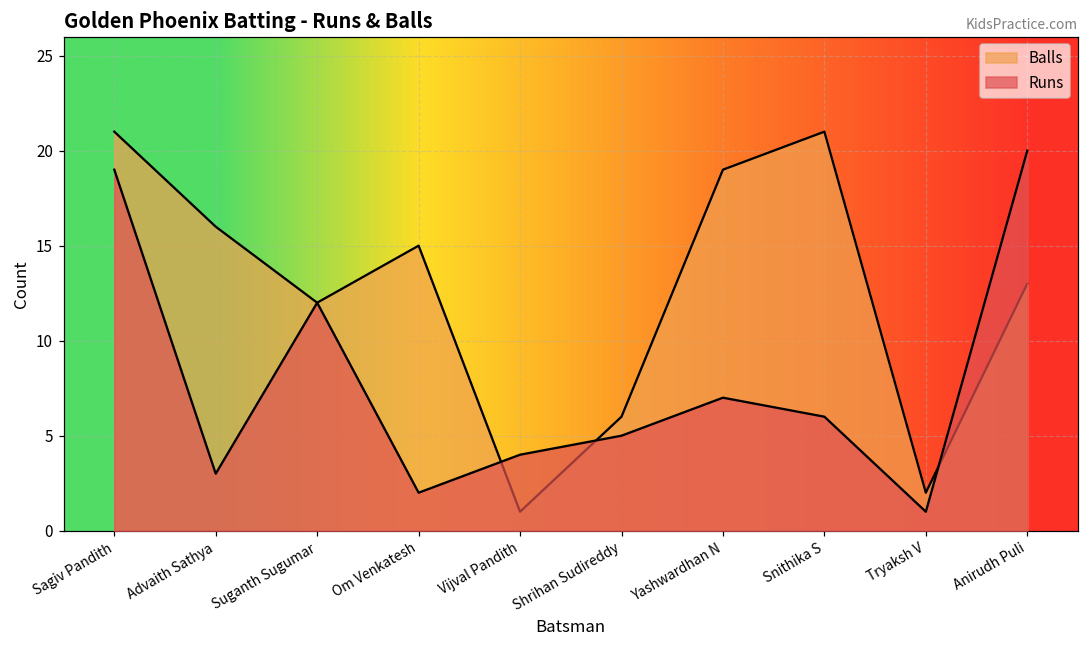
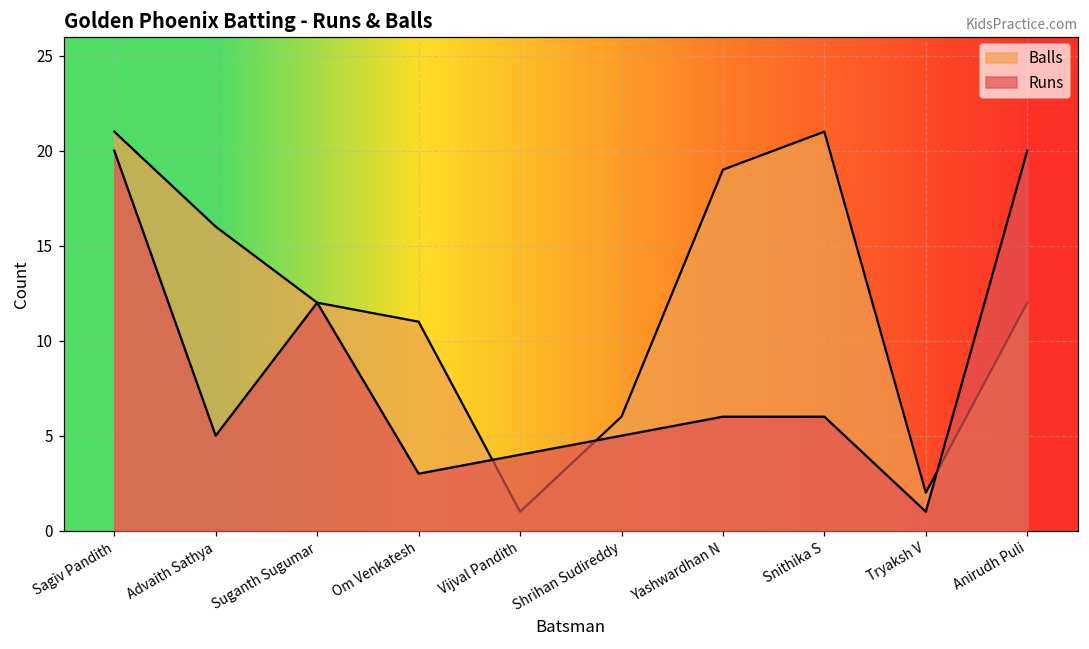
Runs, Sagiv Pandith: 19 -> 20
Runs, Advaith Sathya: 3 -> 5
Balls, Om Venkatesh: 15 -> 11
Runs, Om Venkatesh: 2 -> 3
Runs, Yashwardhan N: 7 -> 6
Balls, Anirudh Puli: 13 -> 12
